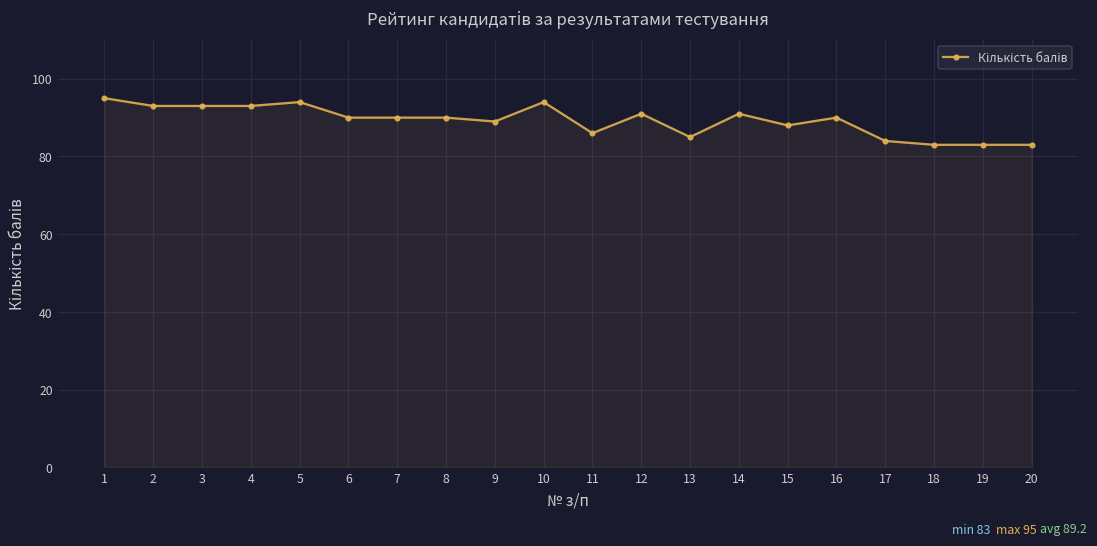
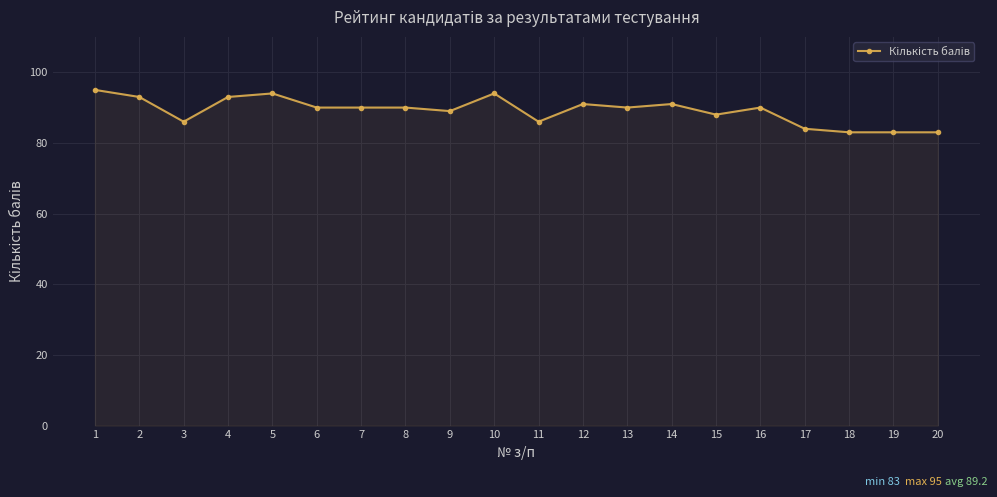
3: 93 -> 86
13: 85 -> 90
